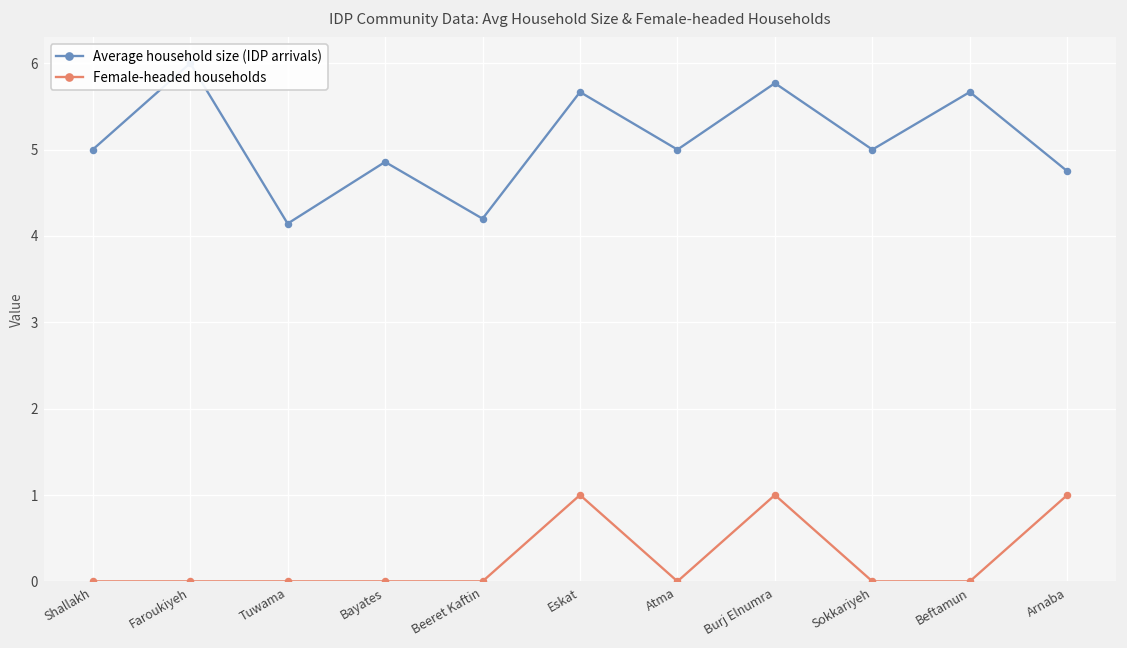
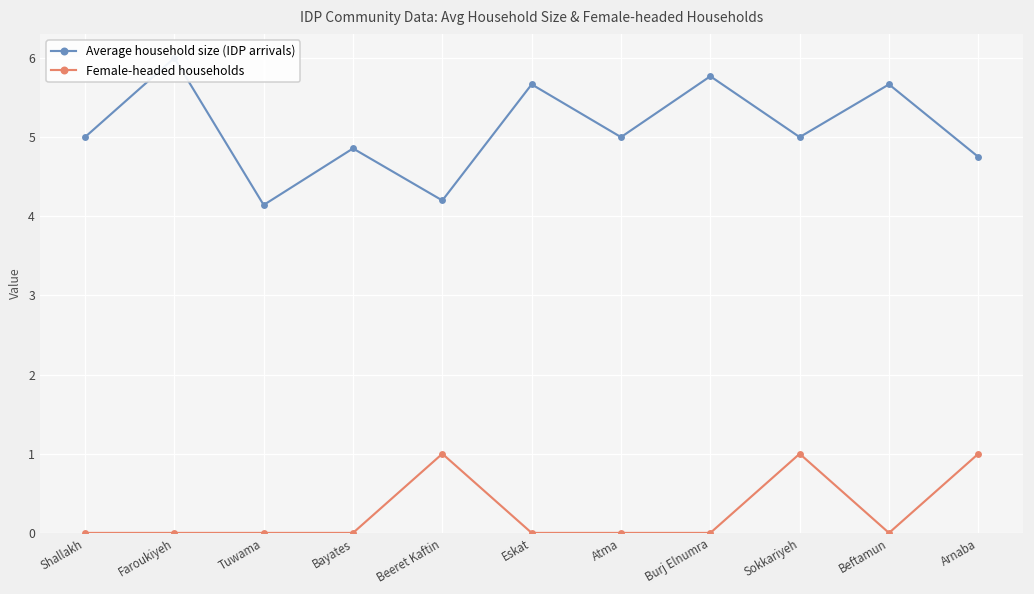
Female-headed households, Beeret Kaftin: 0 -> 1
Female-headed households, Eskat: 1 -> 0
Female-headed households, Burj Elnumra: 1 -> 0
Female-headed households, Sokkariyeh: 0 -> 1
